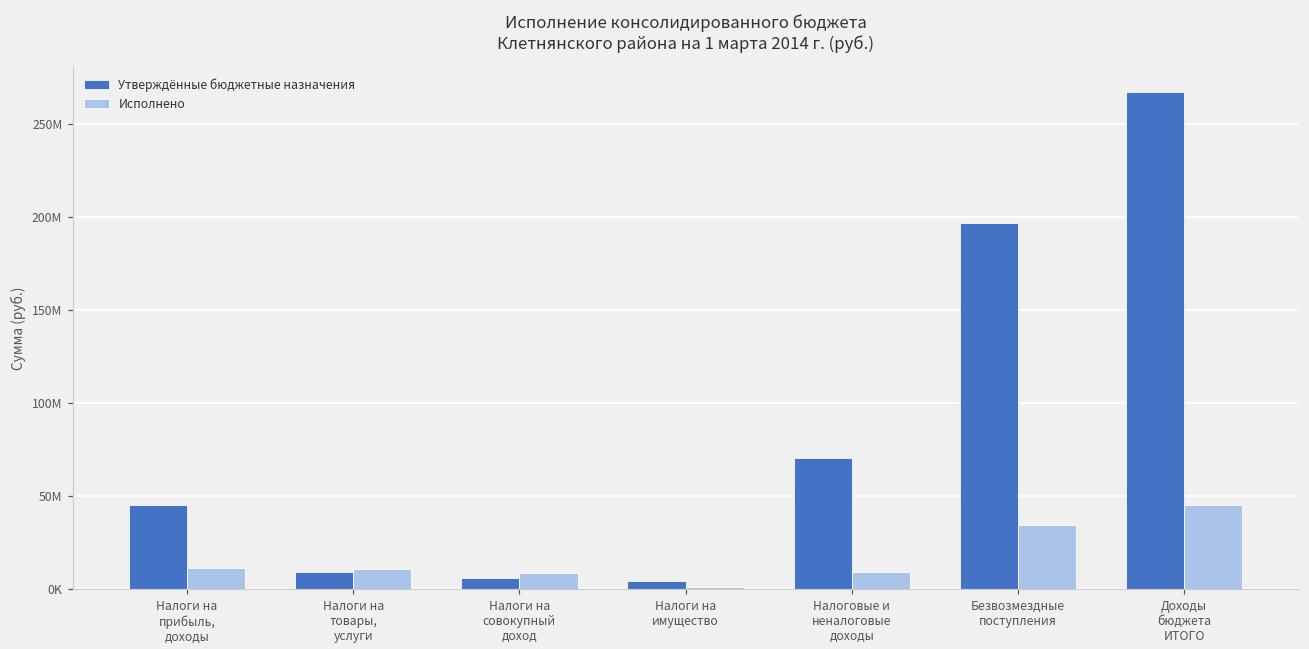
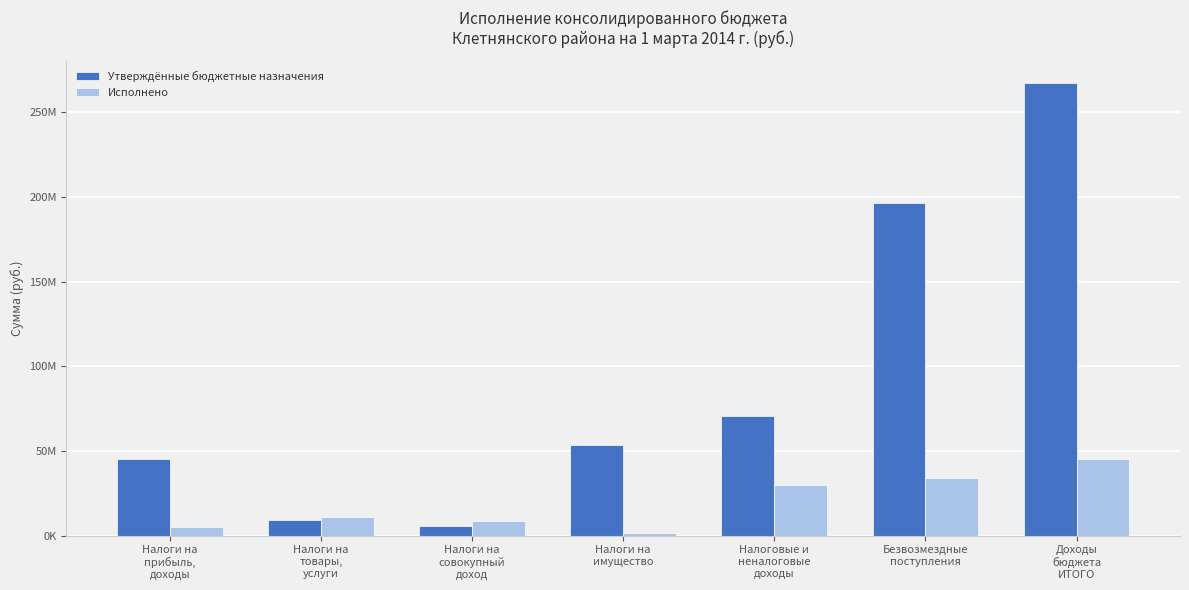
Исполнено, Налоги на прибыль, доходы: 12000000 -> 5000000
Утверждённые бюджетные назначения, Налоги на имущество: 4000000 -> 54000000
Исполнено, Налоговые и неналоговые доходы: 9000000 -> 30000000
